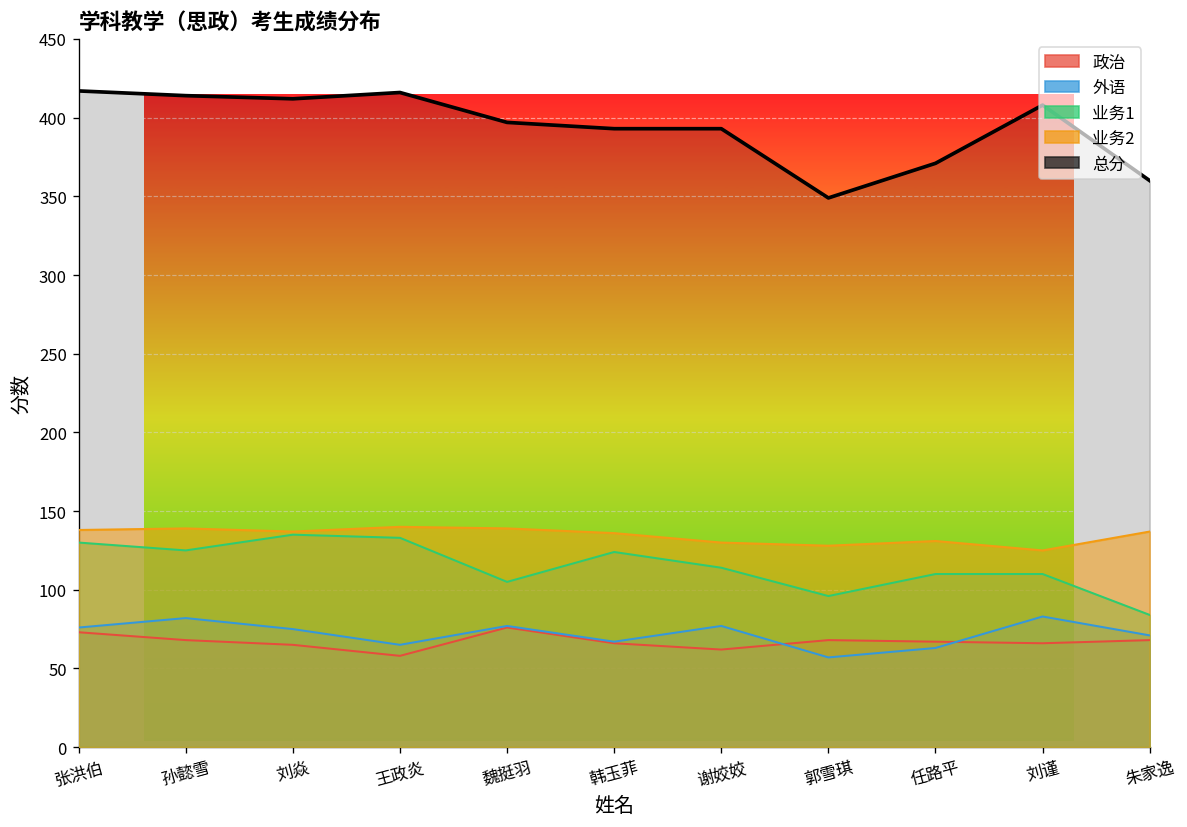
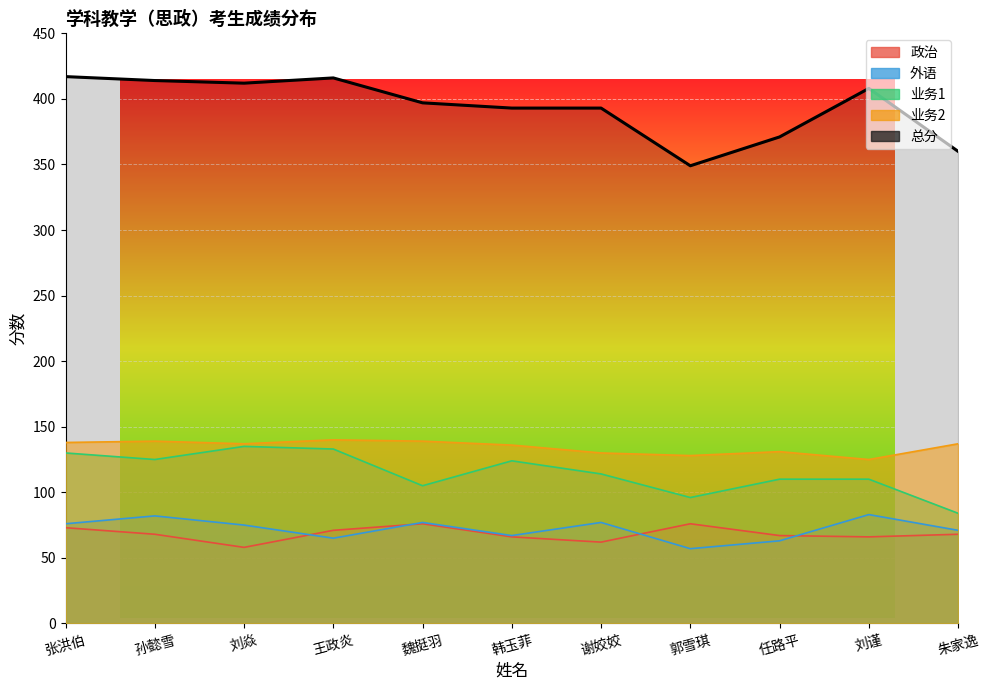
政治, 刘焱: 65 -> 58
政治, 王政炎: 58 -> 71
政治, 郭雪琪: 68 -> 76
